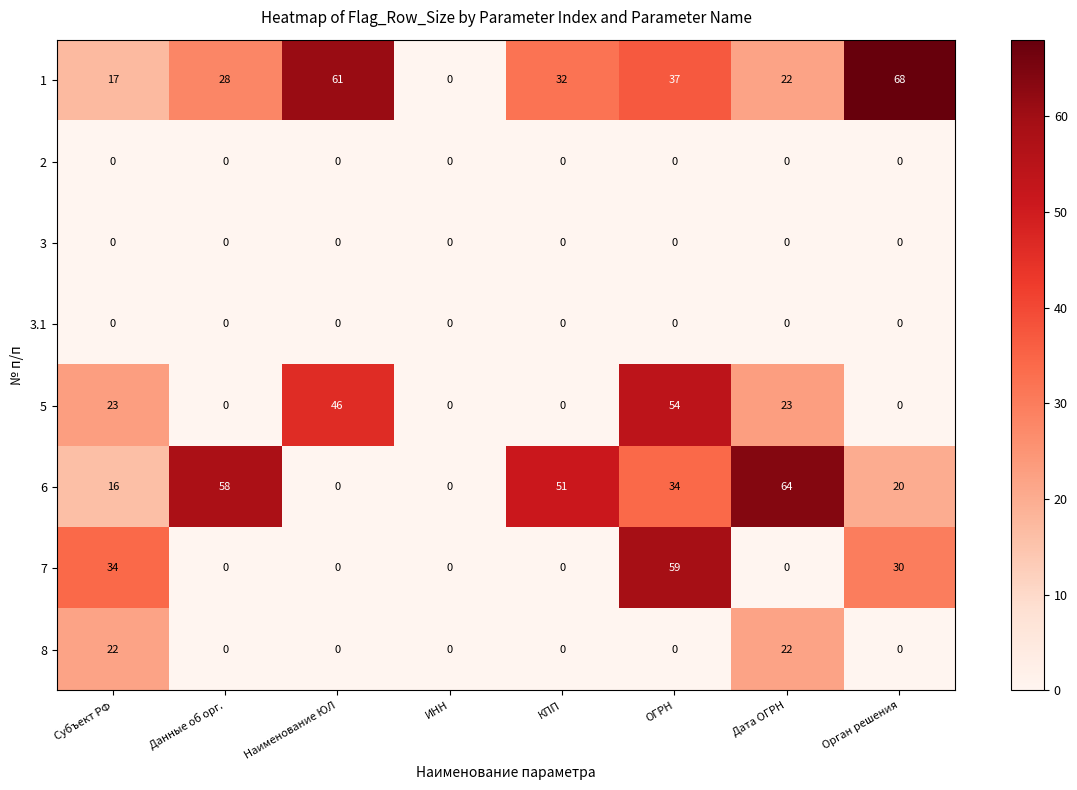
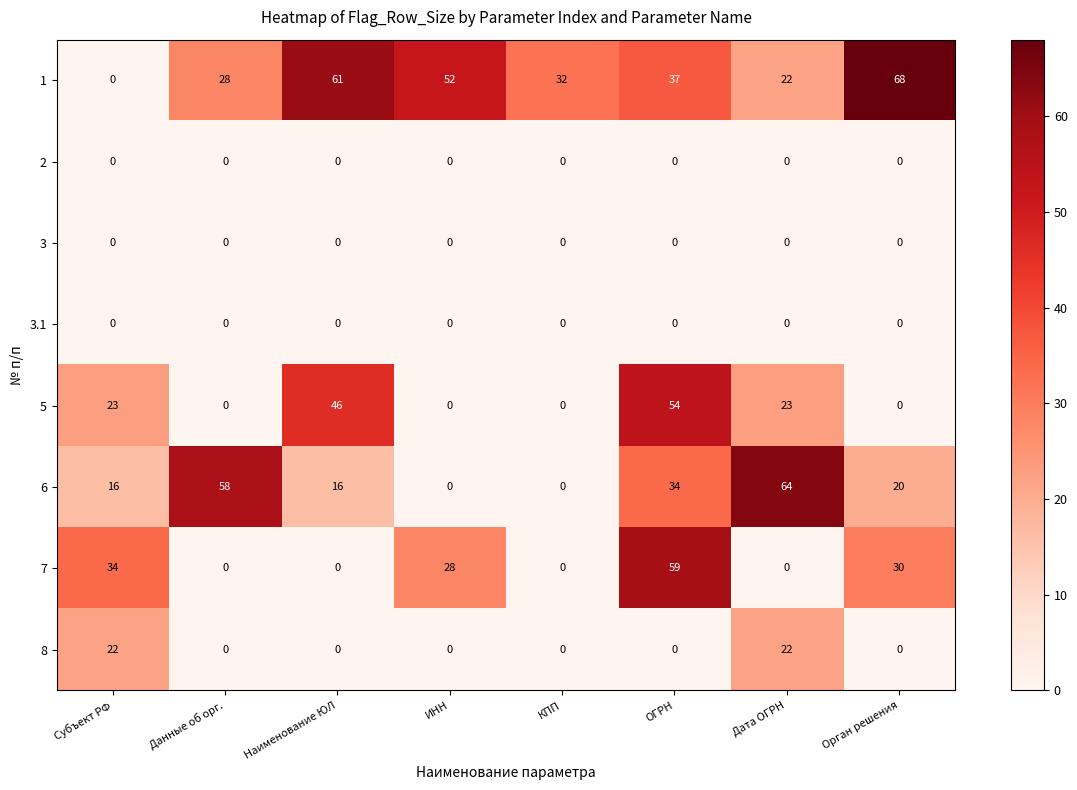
1, Субъект РФ: 17 -> 0
1, ИНН: 0 -> 52
6, Наименование ЮЛ: 0 -> 16
6, КПП: 51 -> 0
7, ИНН: 0 -> 28
